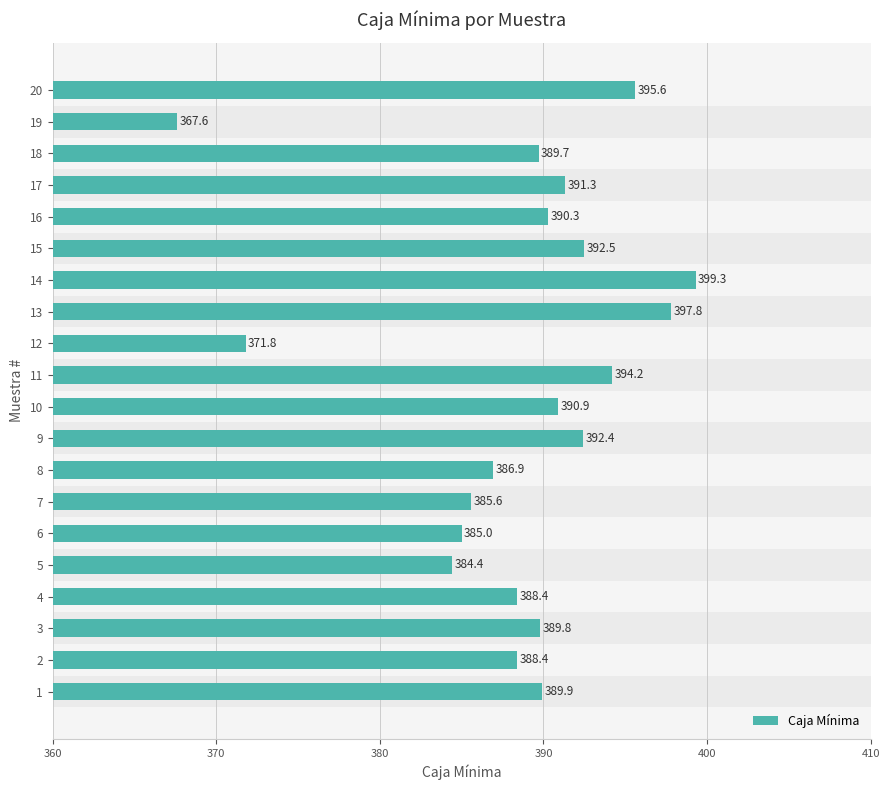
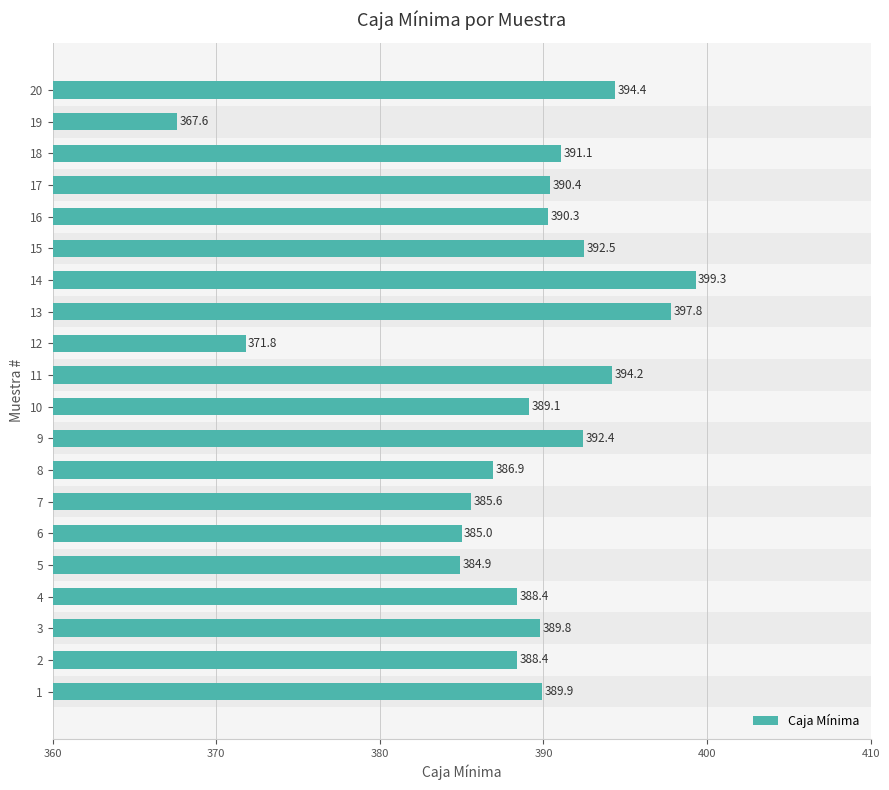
20: 395.6 -> 394.4
18: 389.7 -> 391.1
17: 391.3 -> 390.4
10: 390.9 -> 389.1
5: 384.4 -> 384.9
